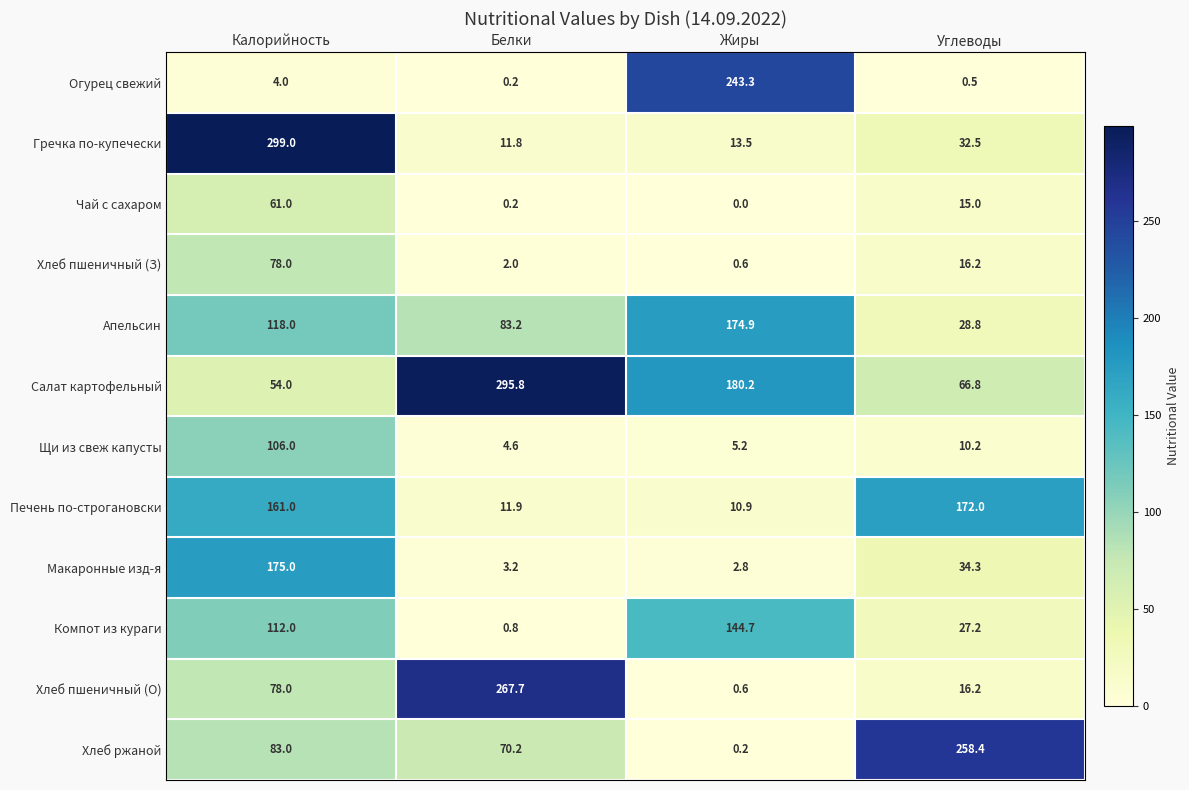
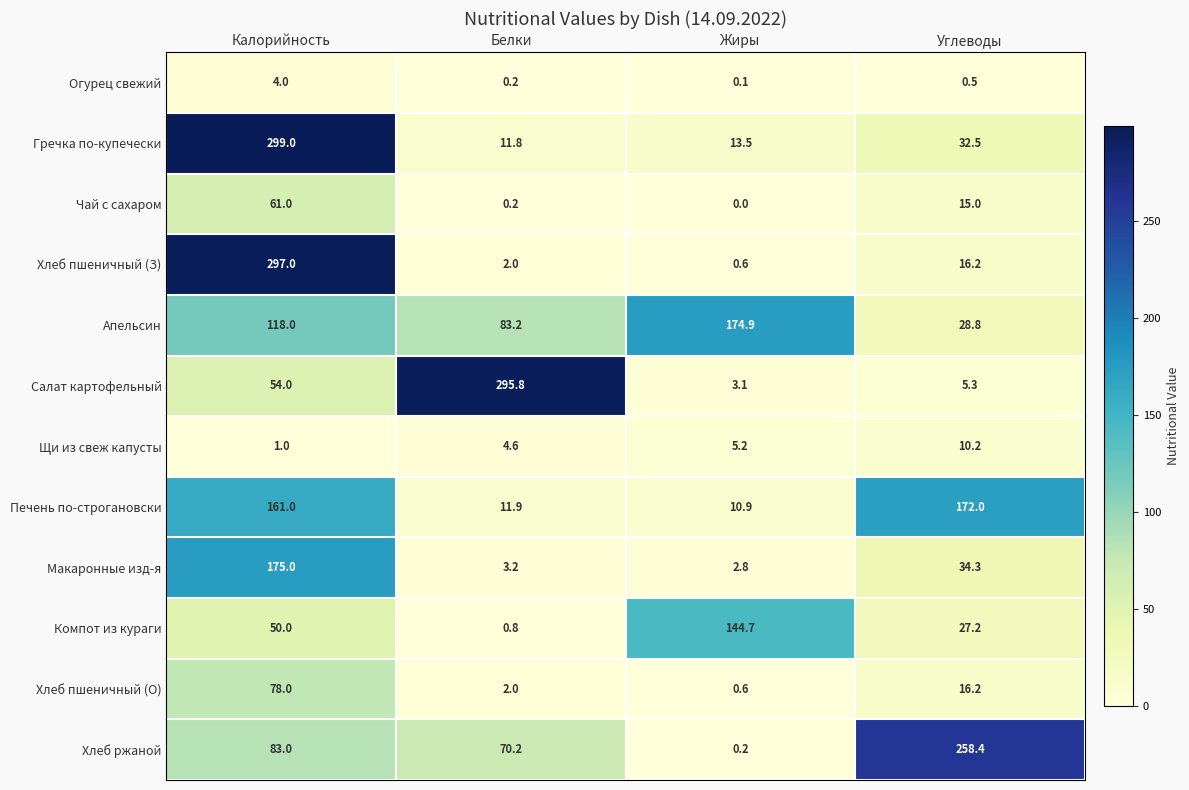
Огурец свежий, Жиры: 243.3 -> 0.1
Хлеб пшеничный (З), Калорийность: 78.0 -> 297.0
Салат картофельный, Жиры: 180.2 -> 3.1
Салат картофельный, Углеводы: 66.8 -> 5.3
Щи из свеж капусты, Калорийность: 106.0 -> 1.0
Компот из кураги, Калорийность: 112.0 -> 50.0
Хлеб пшеничный (О), Белки: 267.7 -> 2.0
